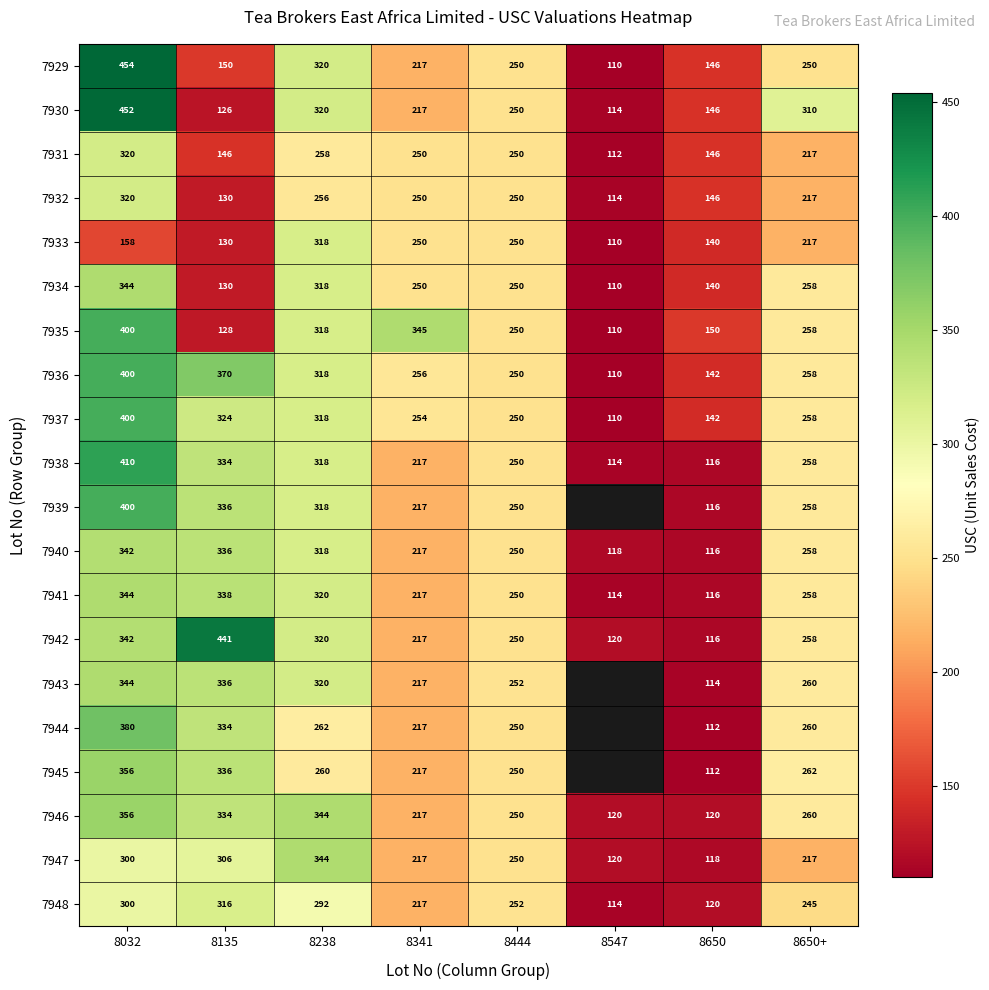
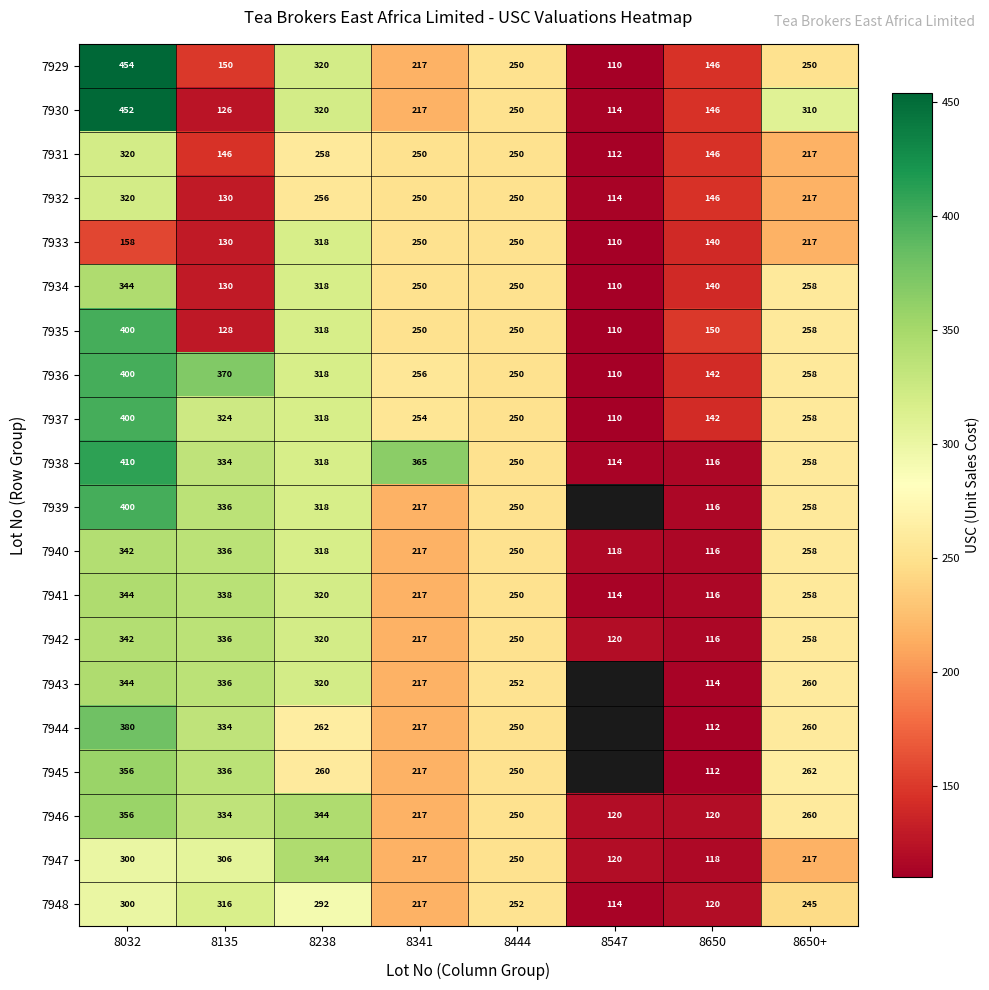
7935, 8341: 345 -> 250
7938, 8341: 217 -> 365
7942, 8135: 441 -> 336
